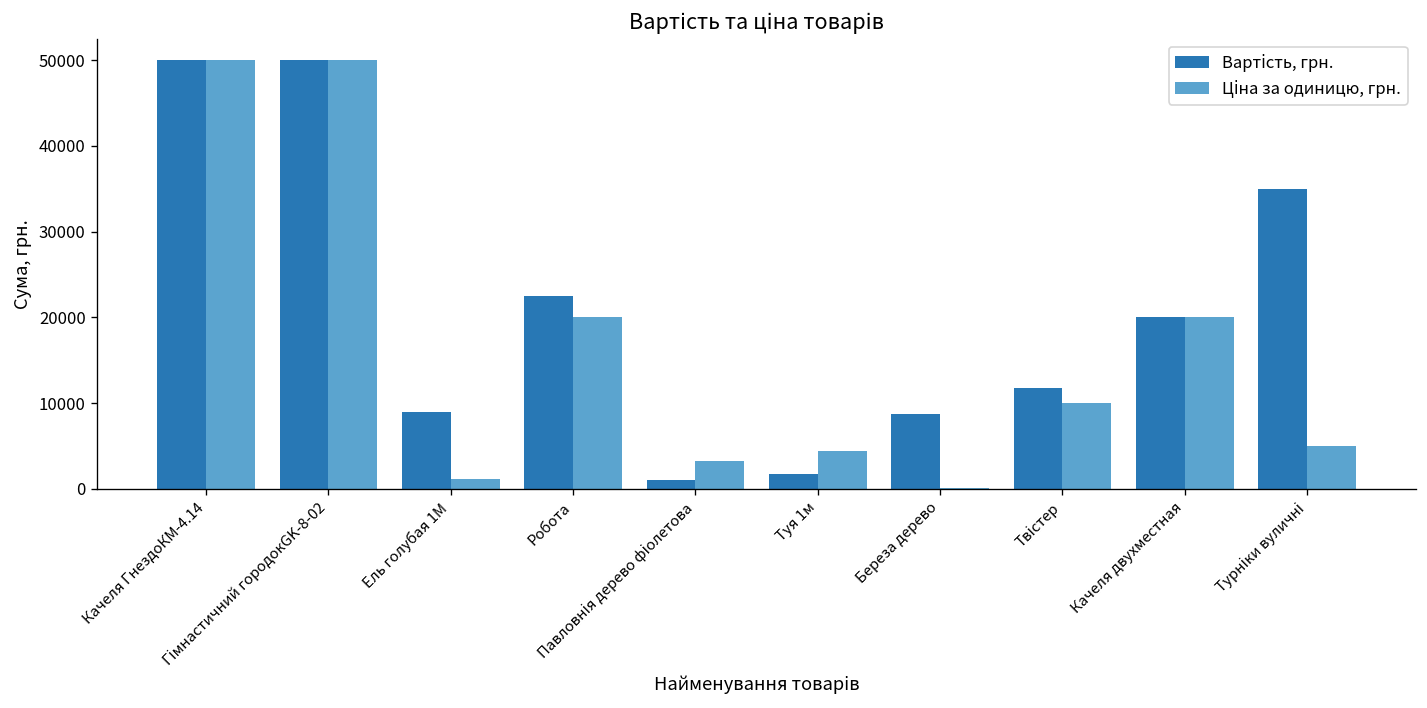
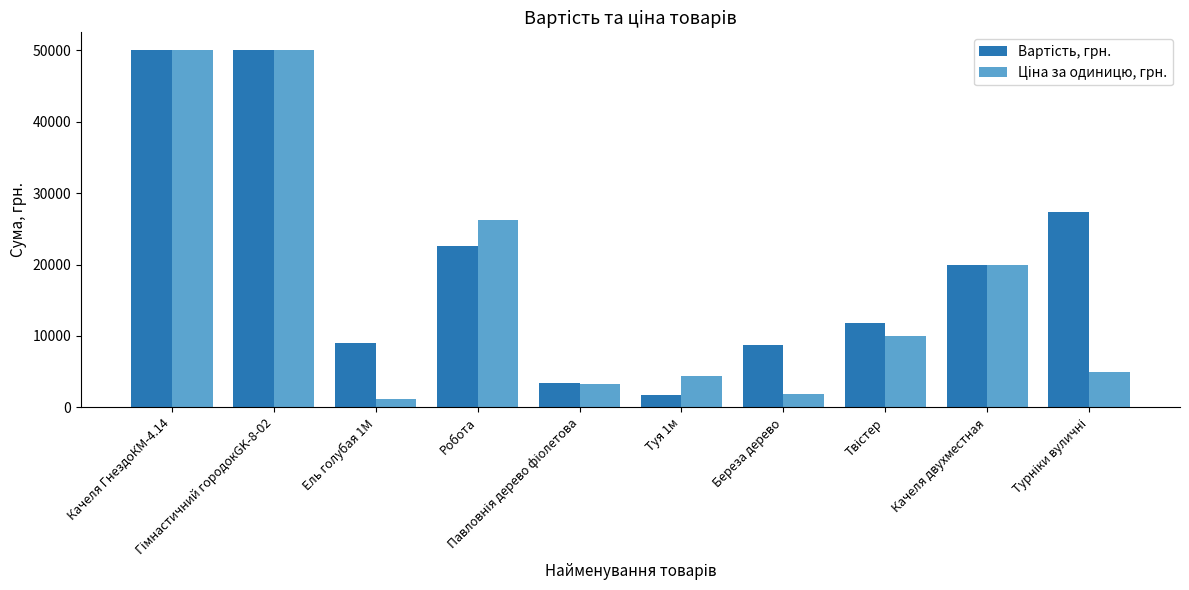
Ціна за одиницю, грн., Робота: 20000 -> 26000
Вартість, грн., Павловнія дерево фіолетова: 1000 -> 3000
Ціна за одиницю, грн., Береза дерево: 0 -> 2000
Вартість, грн., Турніки вуличні: 35000 -> 27000
